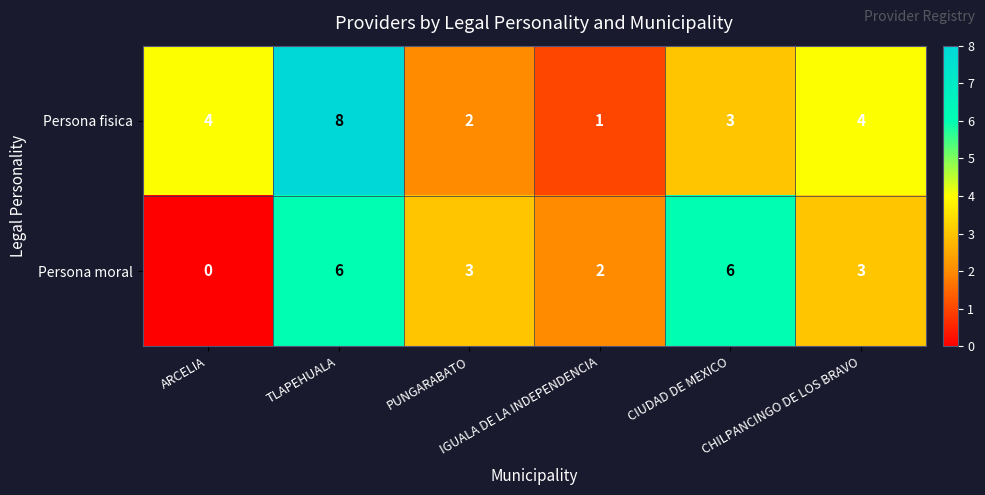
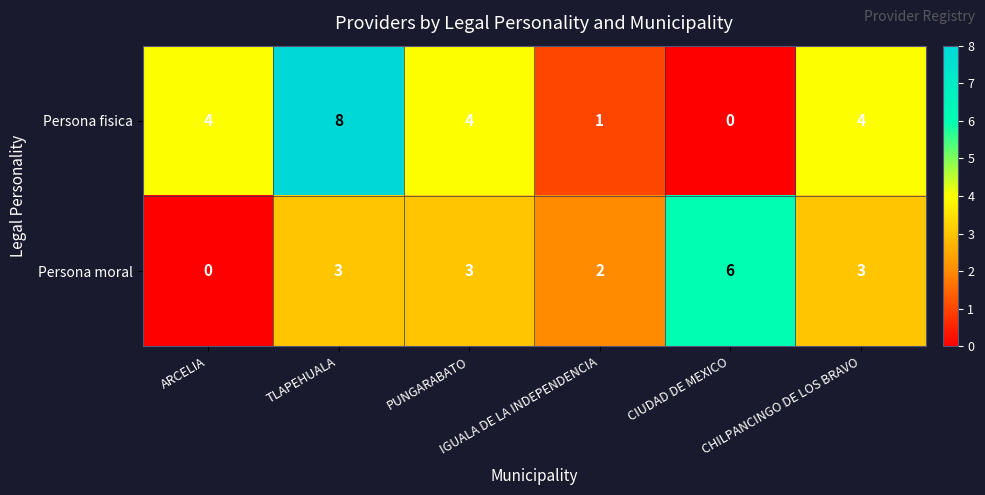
Persona fisica, PUNGARABATO: 2 -> 4
Persona fisica, CIUDAD DE MEXICO: 3 -> 0
Persona moral, TLAPEHUALA: 6 -> 3
